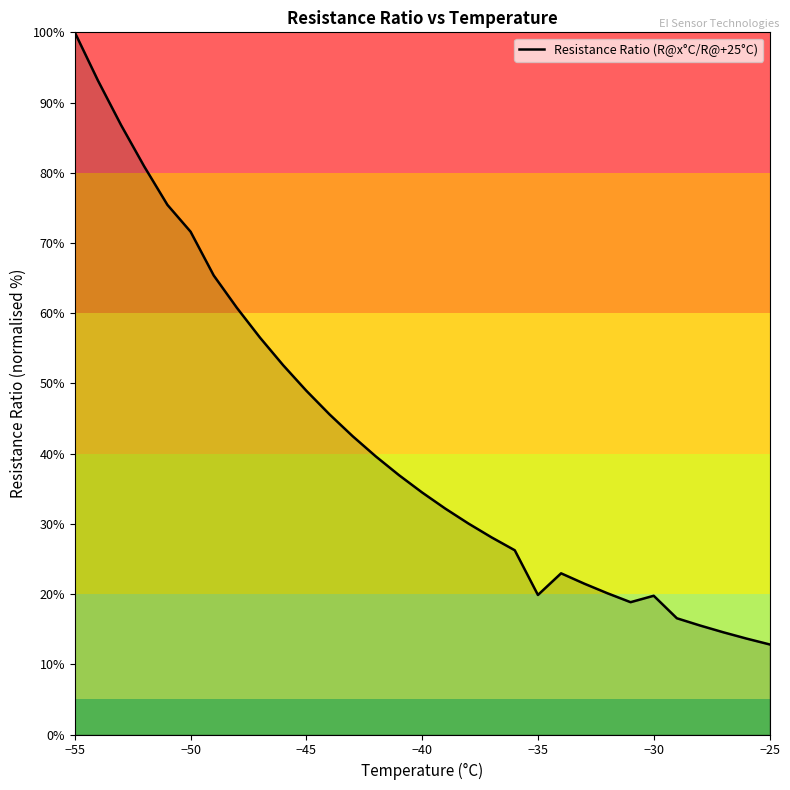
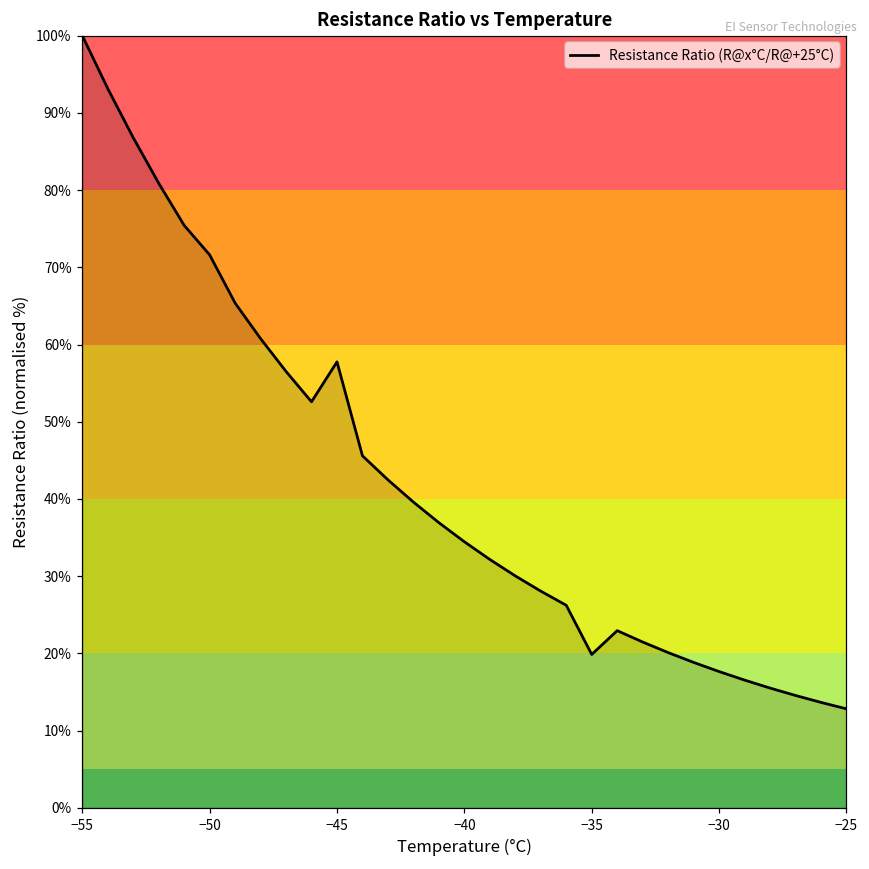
−45: 49% -> 58%
−30: 20% -> 18%
